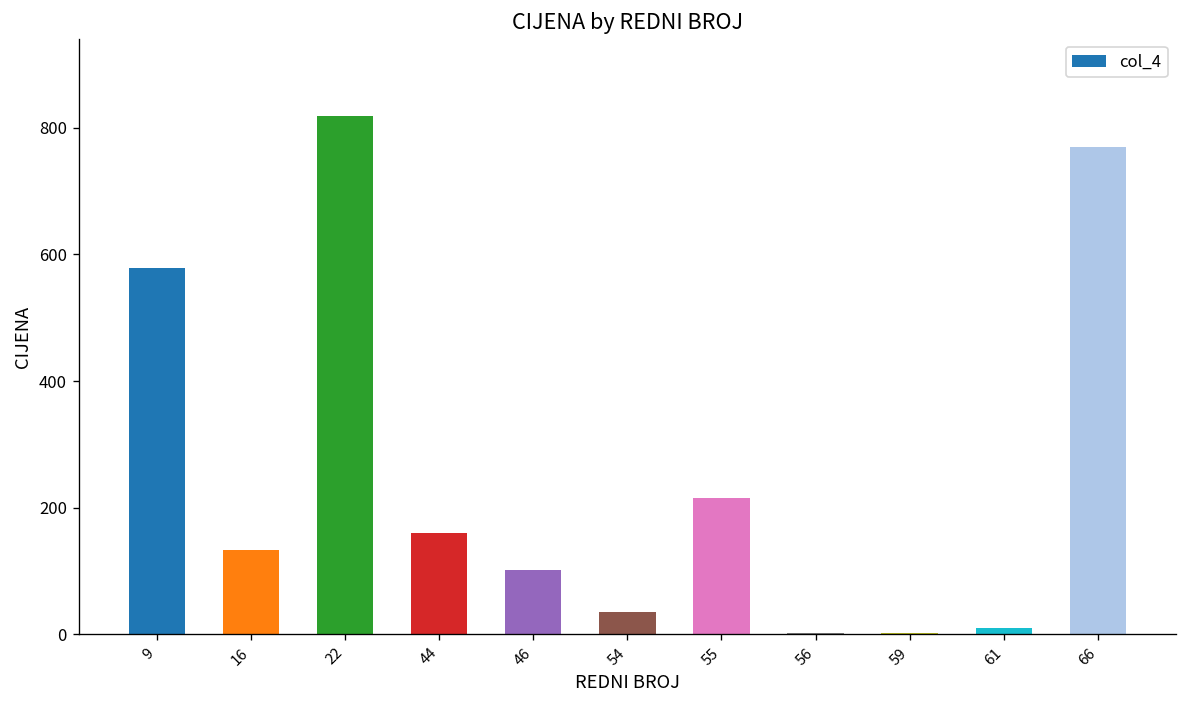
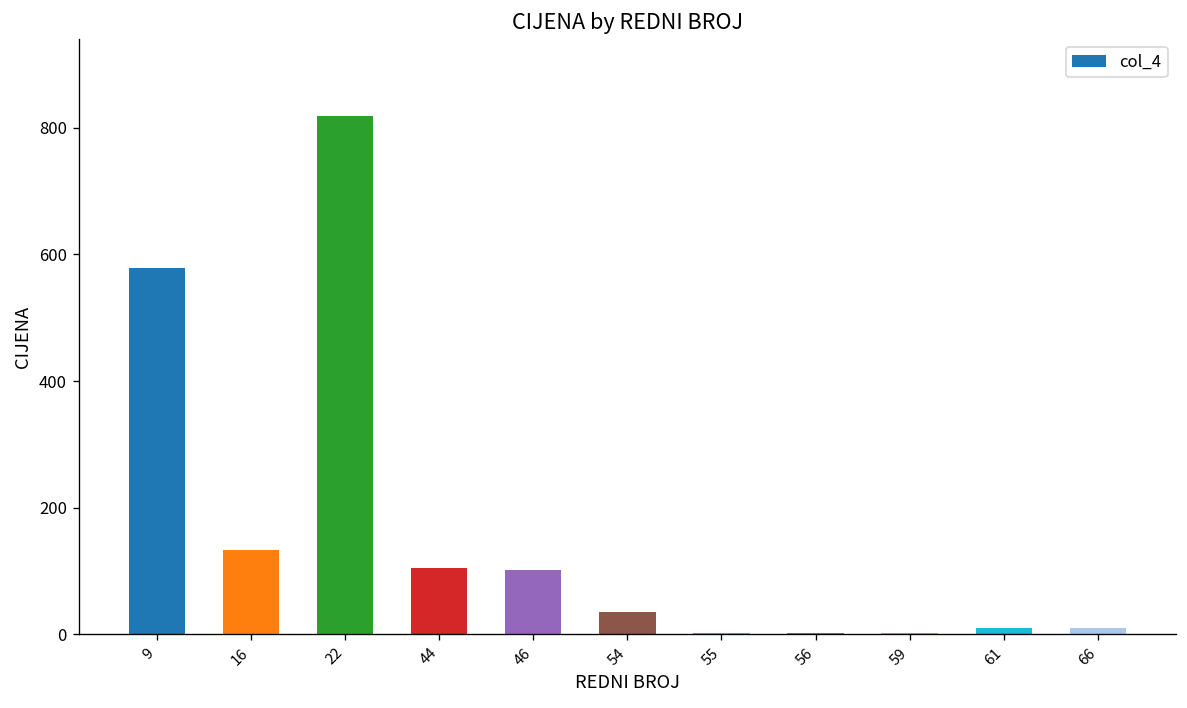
44: 160 -> 100
55: 220 -> 0
66: 770 -> 10
